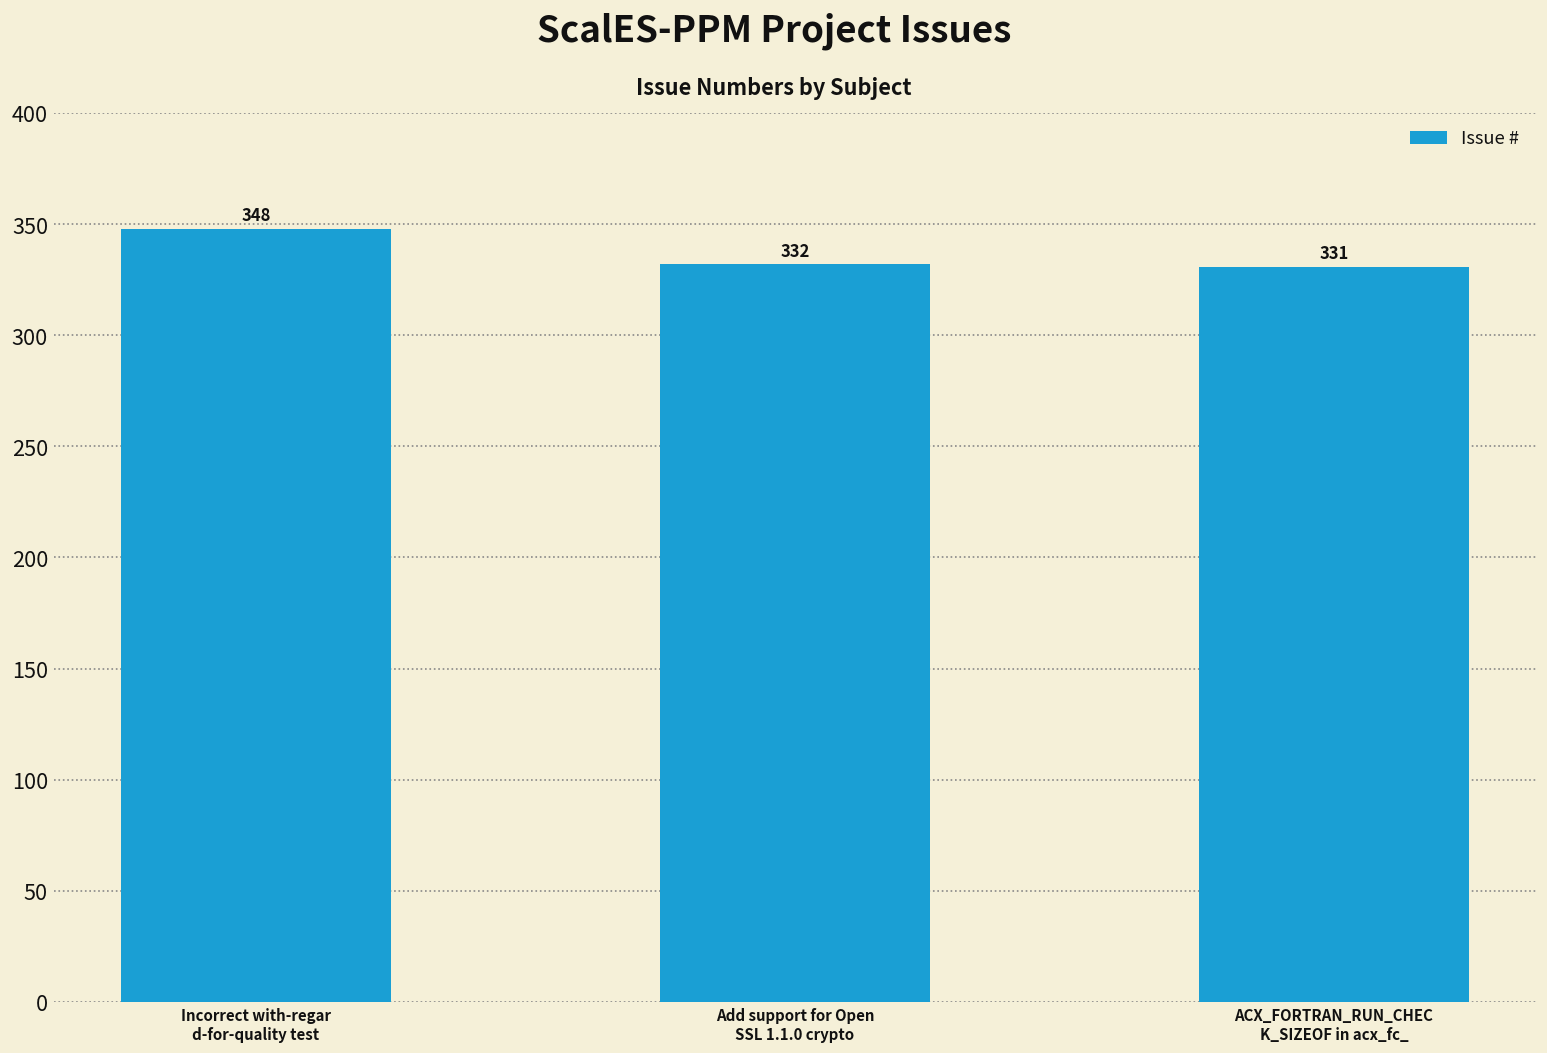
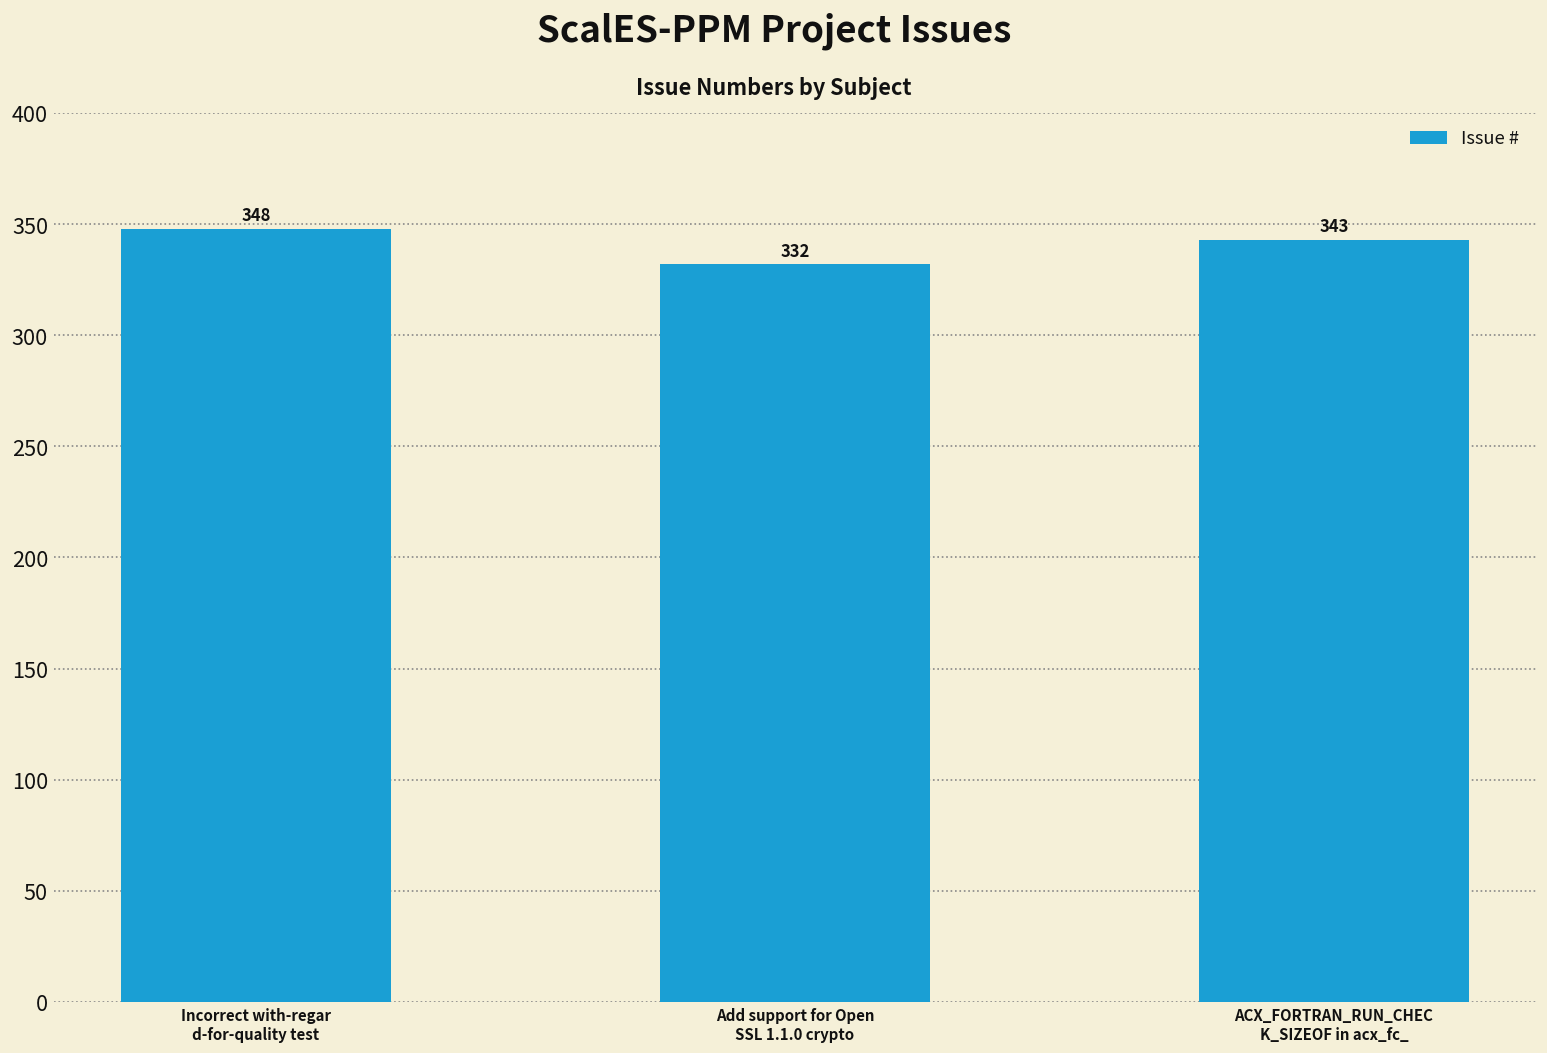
ACX_FORTRAN_RUN_CHEC K_SIZEOF in acx_fc_: 331 -> 343
